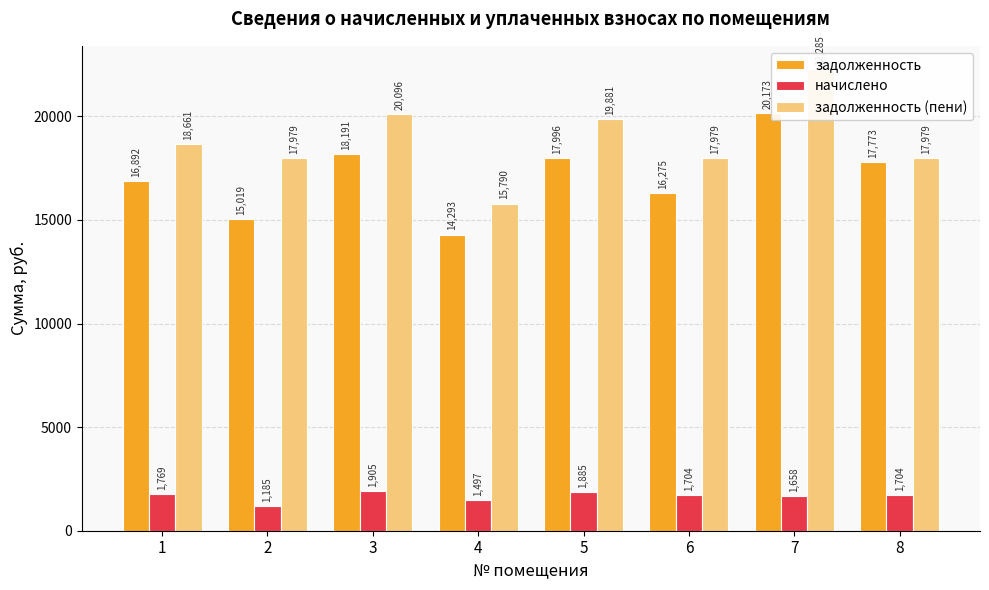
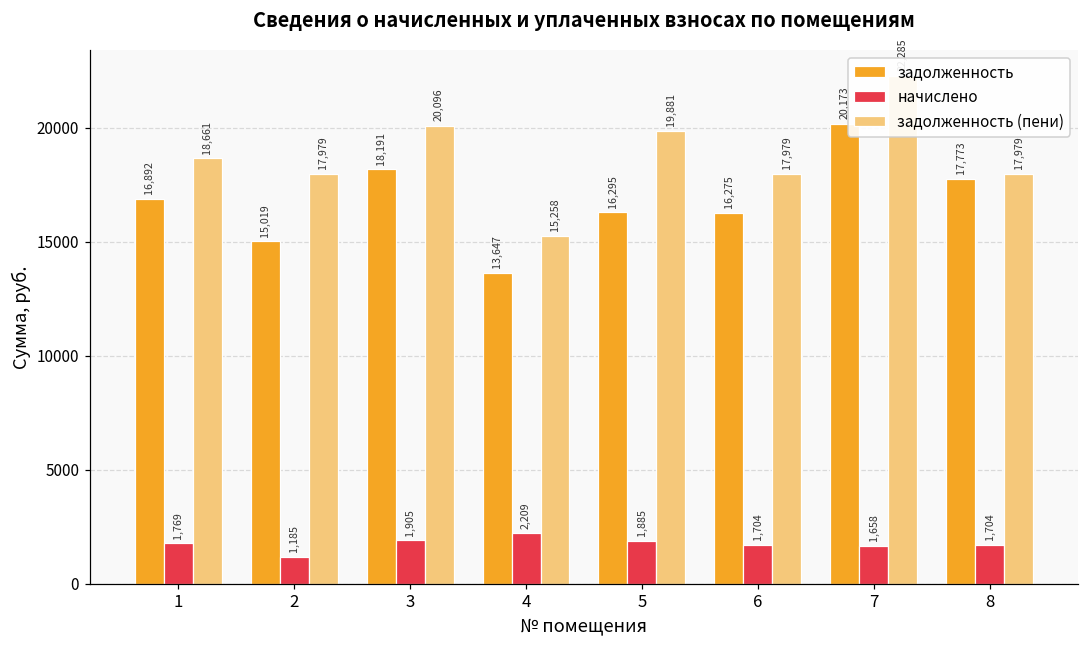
задолженность, 4: 14,293 -> 13,647
начислено, 4: 1,497 -> 2,209
задолженность (пени), 4: 15,790 -> 15,258
задолженность, 5: 17,996 -> 16,295
